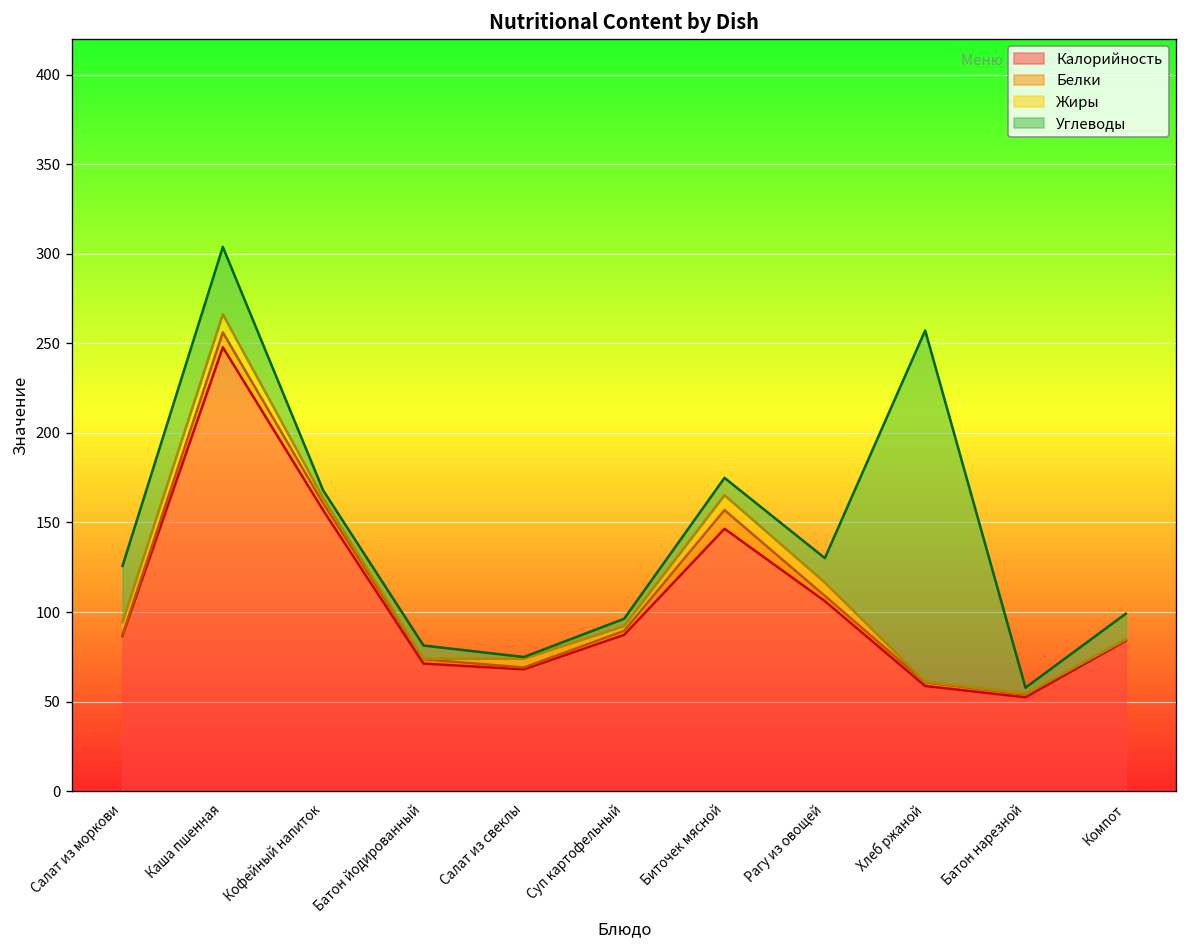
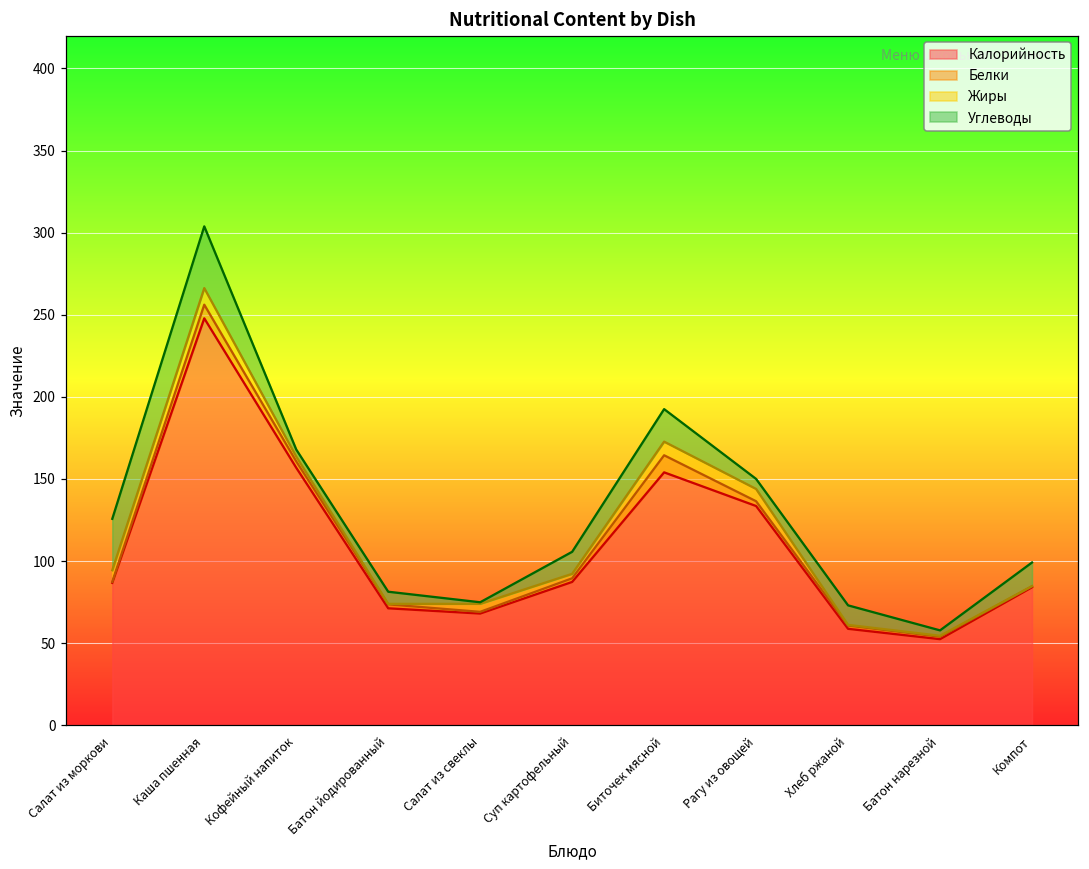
Углеводы, Суп картофельный: 4 -> 13
Калорийность, Биточек мясной: 147 -> 154
Углеводы, Биточек мясной: 10 -> 20
Калорийность, Рагу из овощей: 106 -> 134
Углеводы, Рагу из овощей: 14 -> 6
Углеводы, Хлеб ржаной: 196 -> 12
